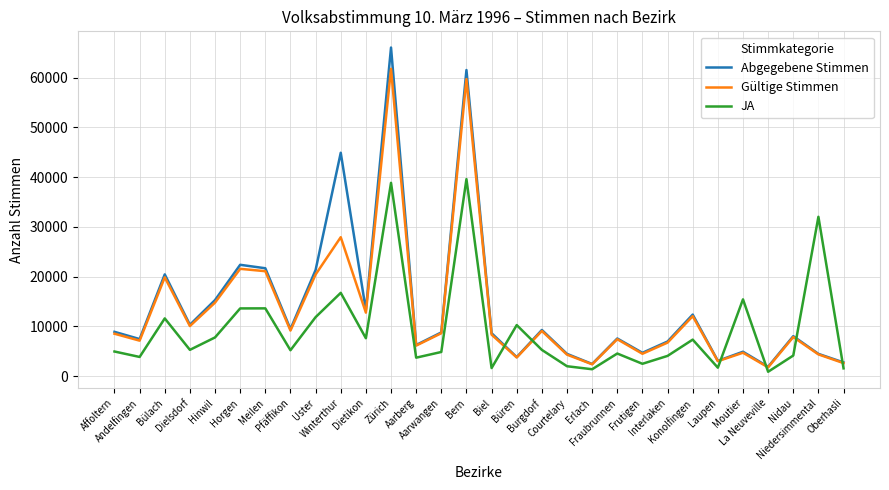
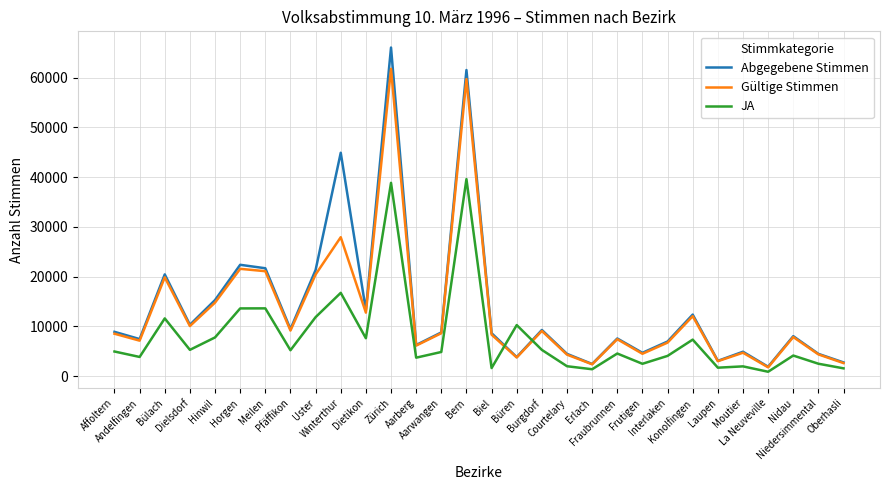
JA, Moutier: 15000 -> 2000
JA, Niedersimmental: 32000 -> 3000
